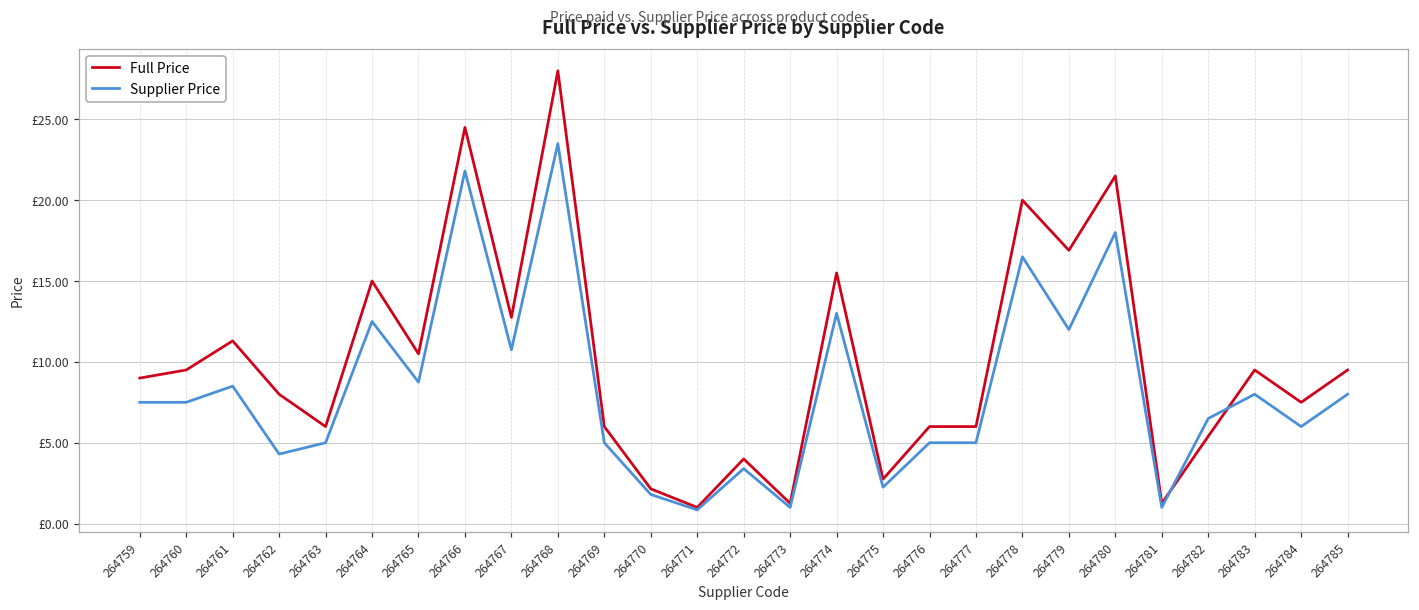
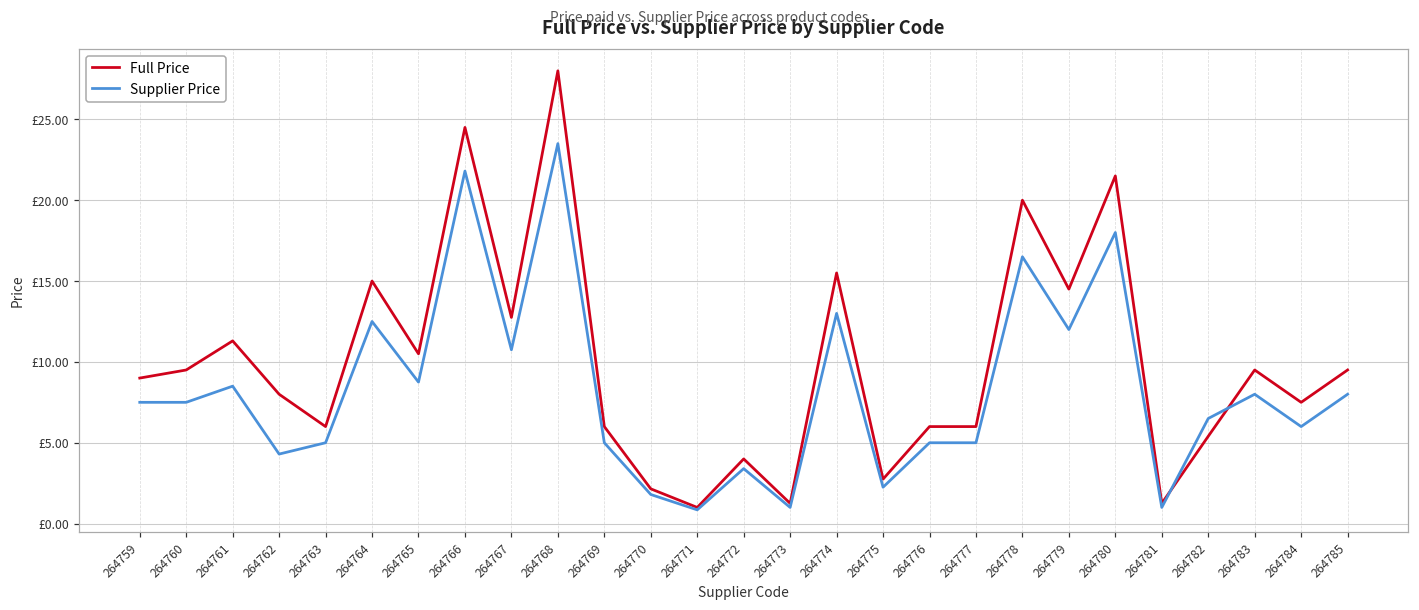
Full Price, 264779: £16.9 -> £14.5
